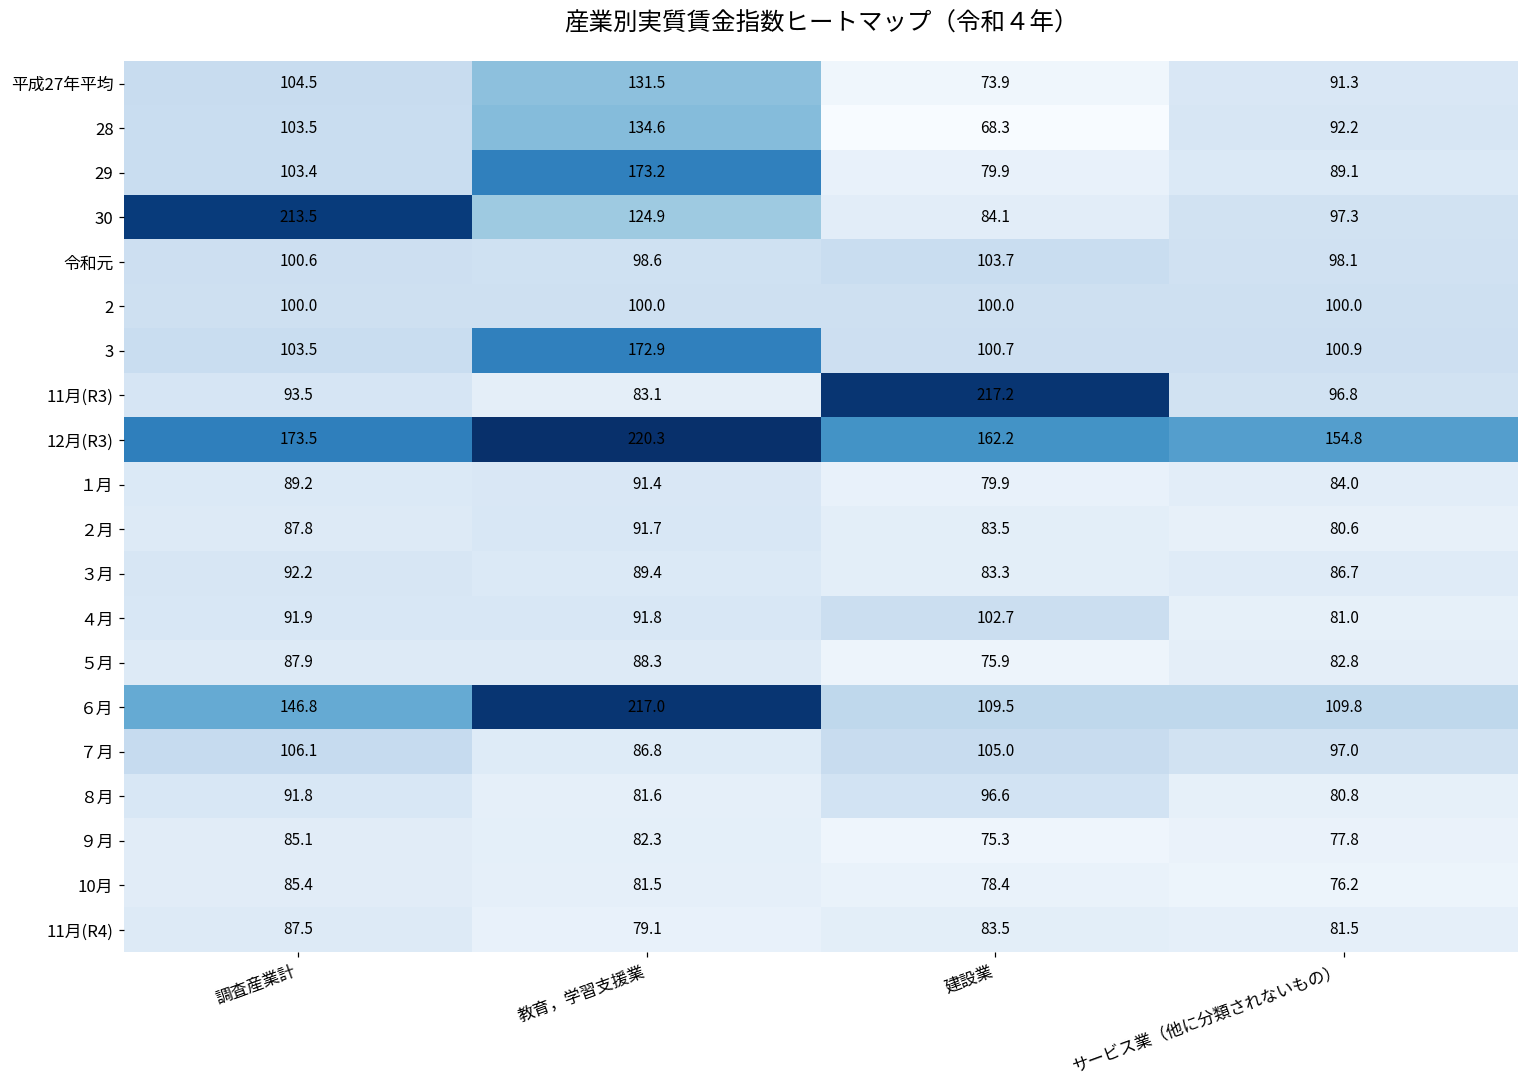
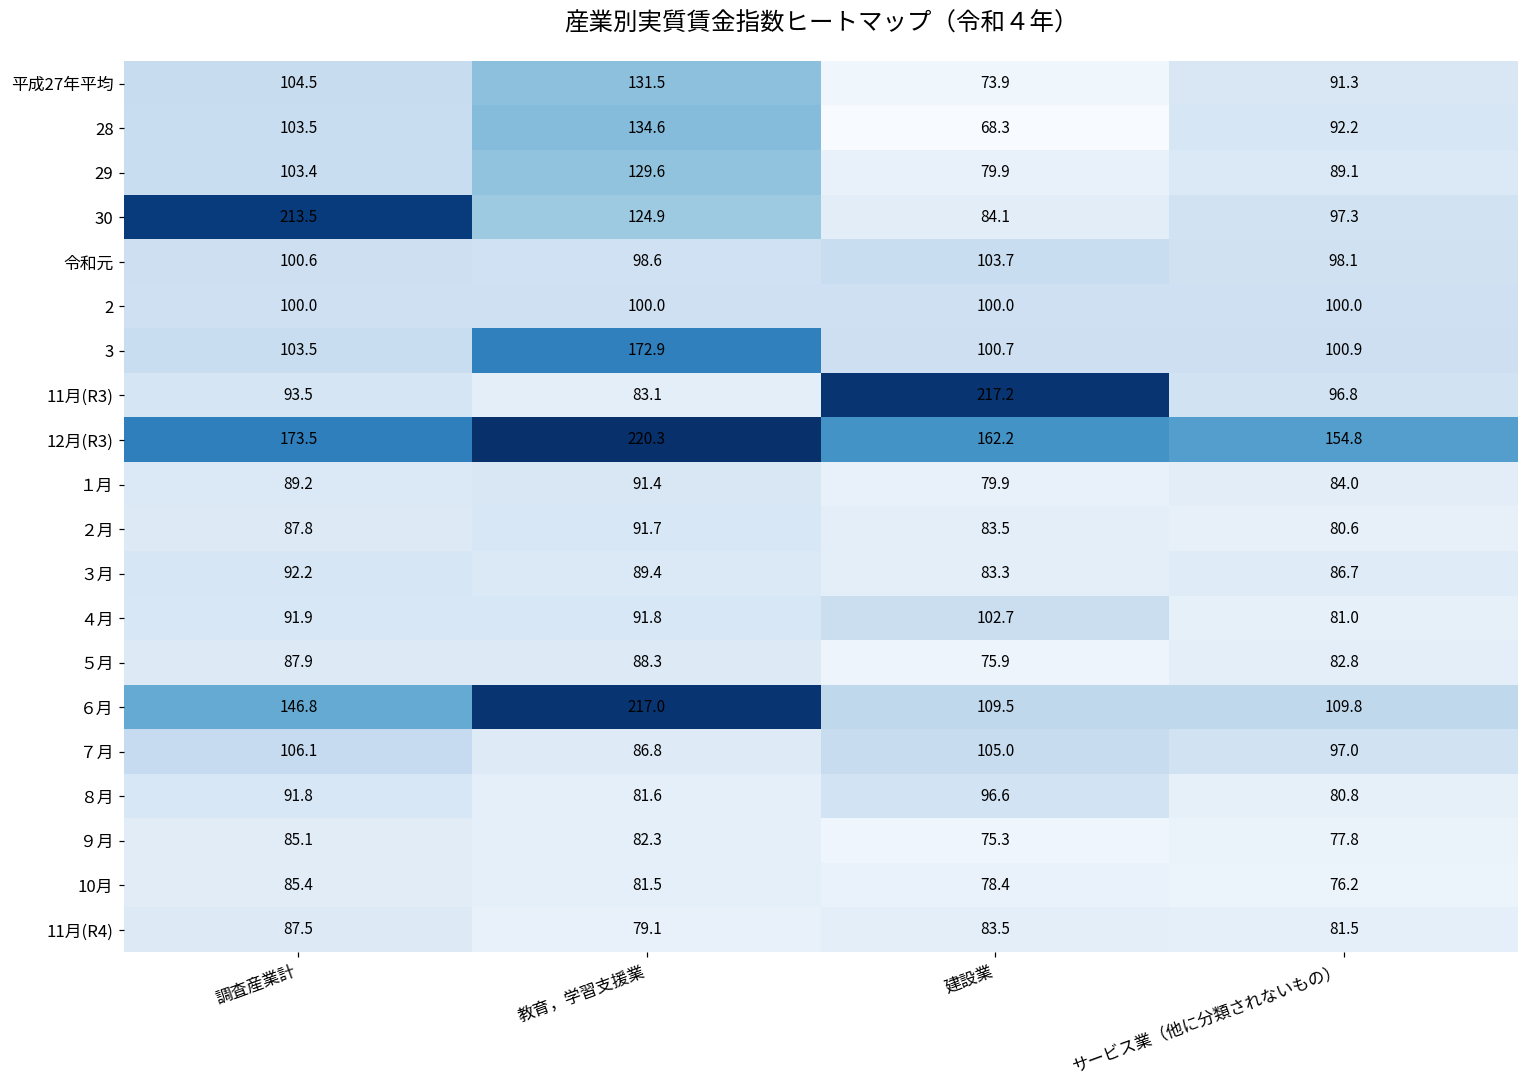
29, 教育，学習支援業: 173.2 -> 129.6
